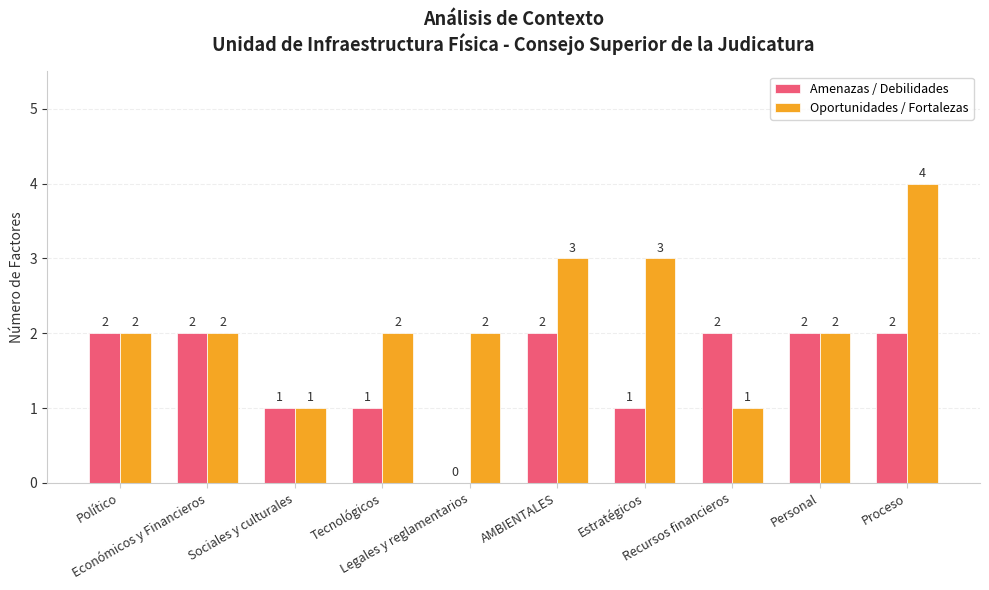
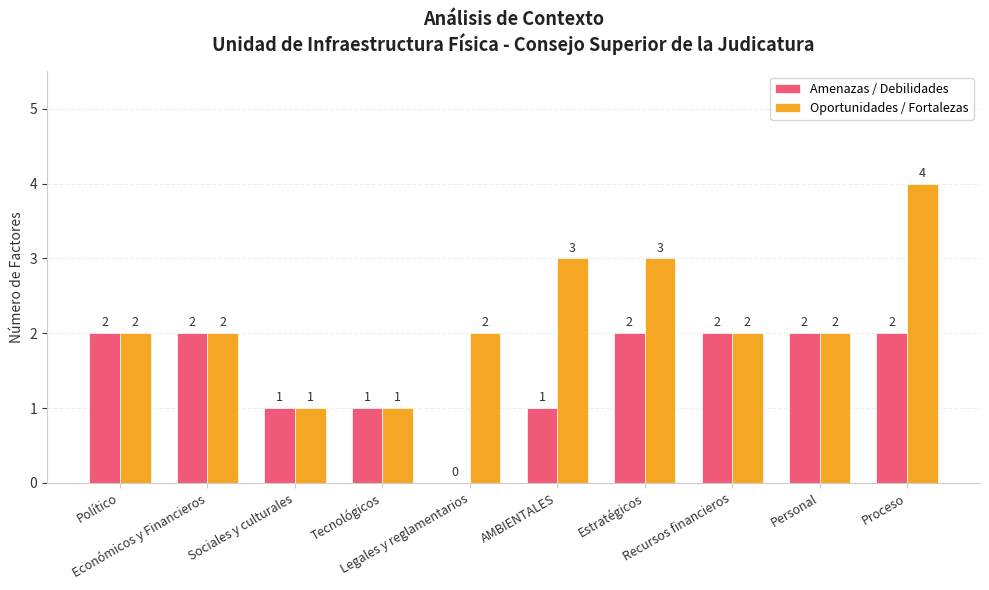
Oportunidades / Fortalezas, Tecnológicos: 2 -> 1
Amenazas / Debilidades, AMBIENTALES: 2 -> 1
Amenazas / Debilidades, Estratégicos: 1 -> 2
Oportunidades / Fortalezas, Recursos financieros: 1 -> 2
